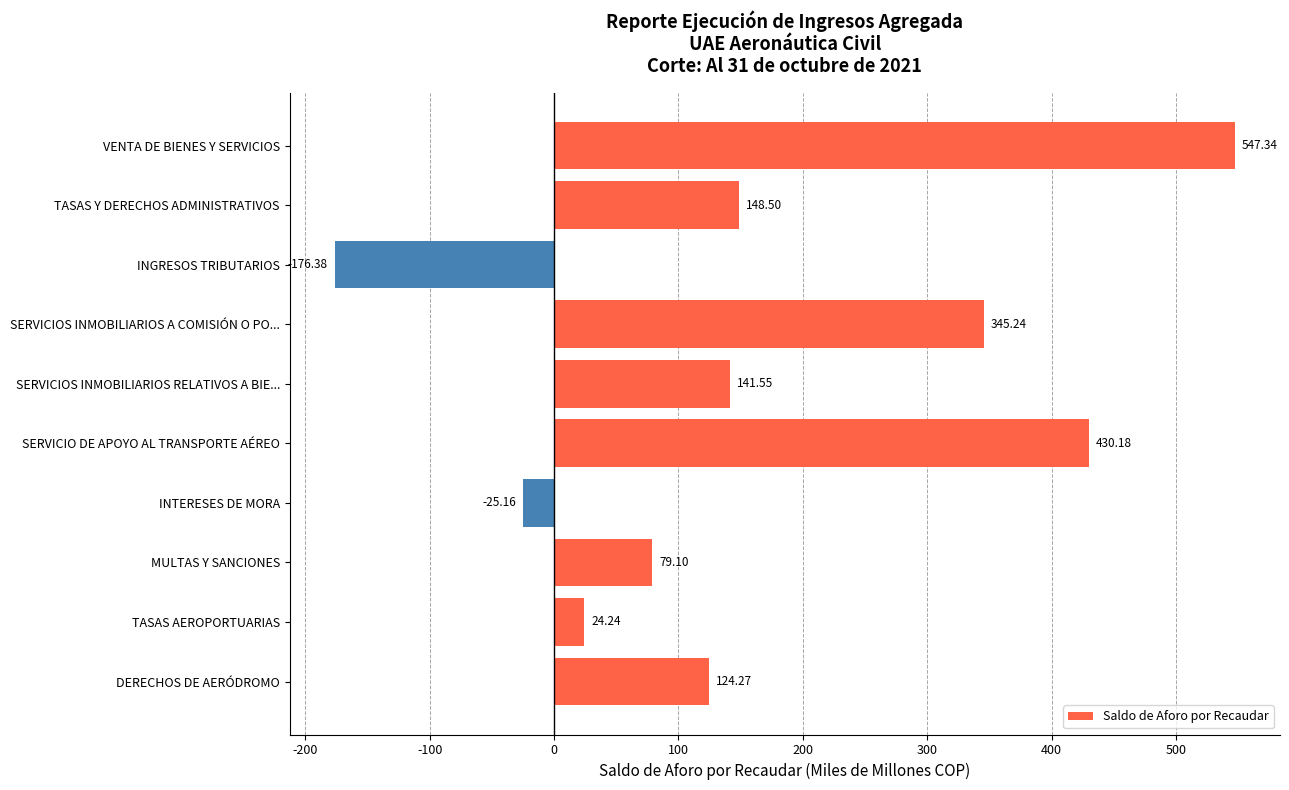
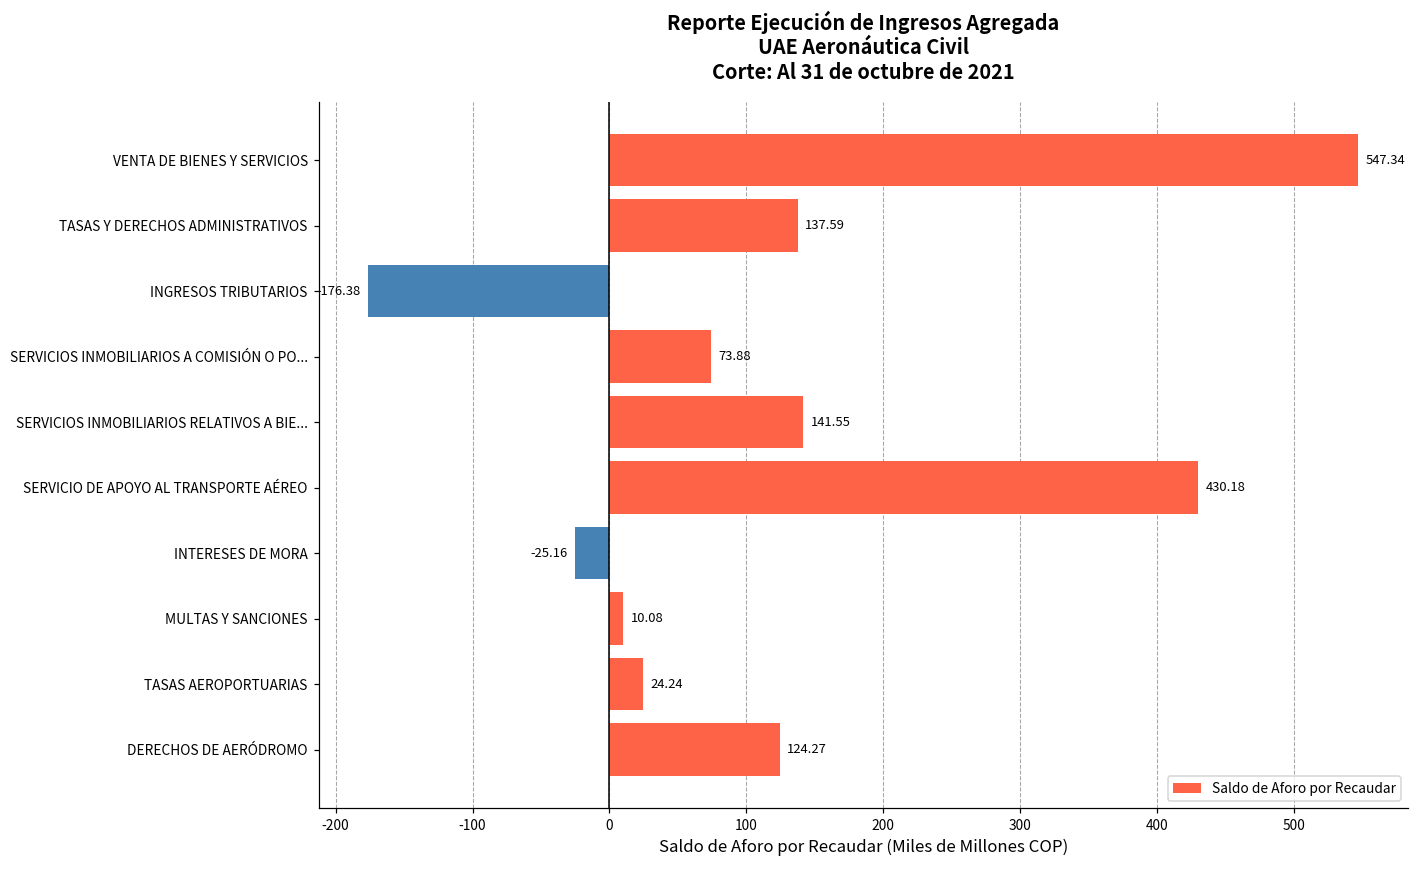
TASAS Y DERECHOS ADMINISTRATIVOS: 148.50 -> 137.59
SERVICIOS INMOBILIARIOS A COMISIÓN O PO...: 345.24 -> 73.88
MULTAS Y SANCIONES: 79.10 -> 10.08
